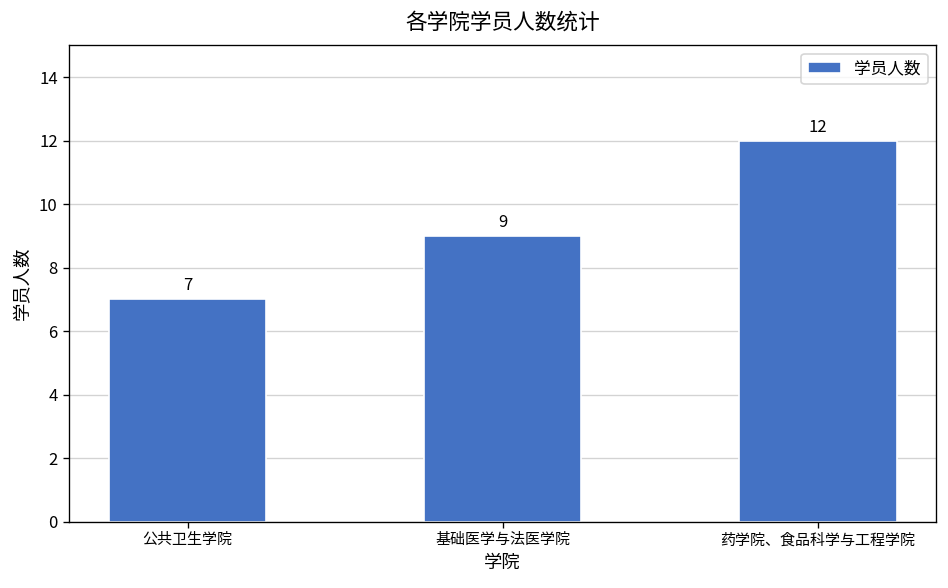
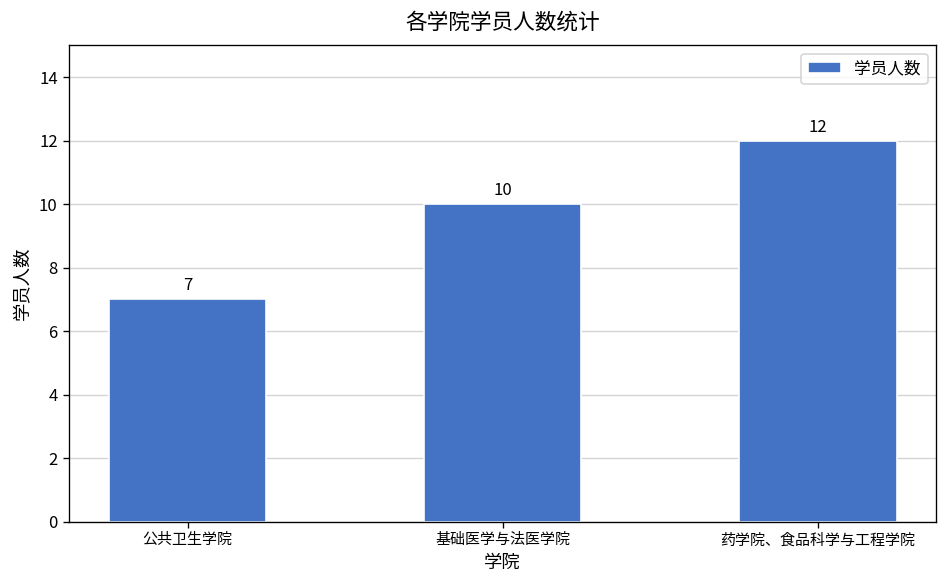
基础医学与法医学院: 9 -> 10
